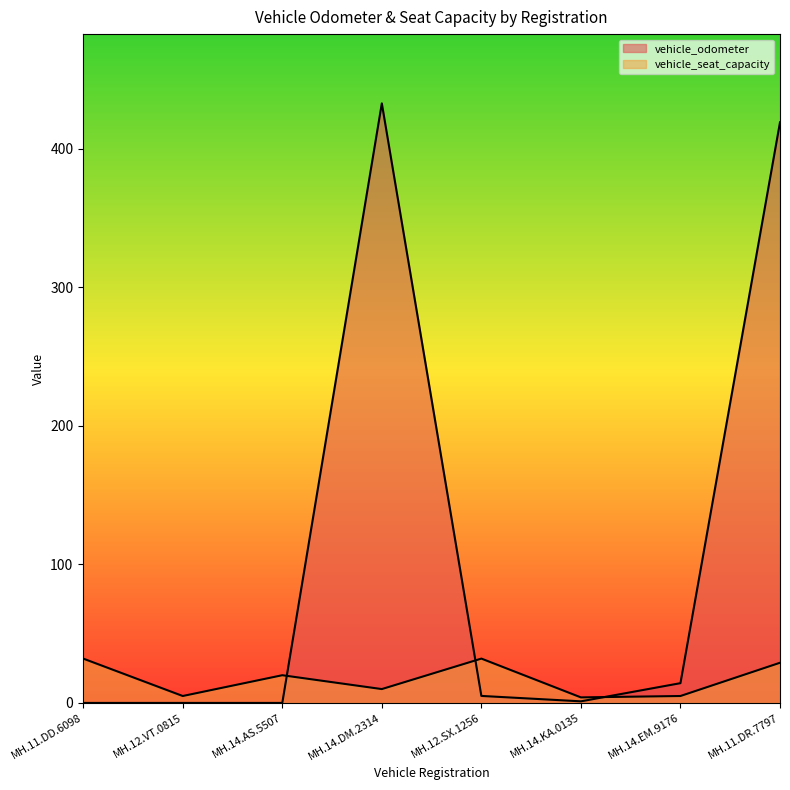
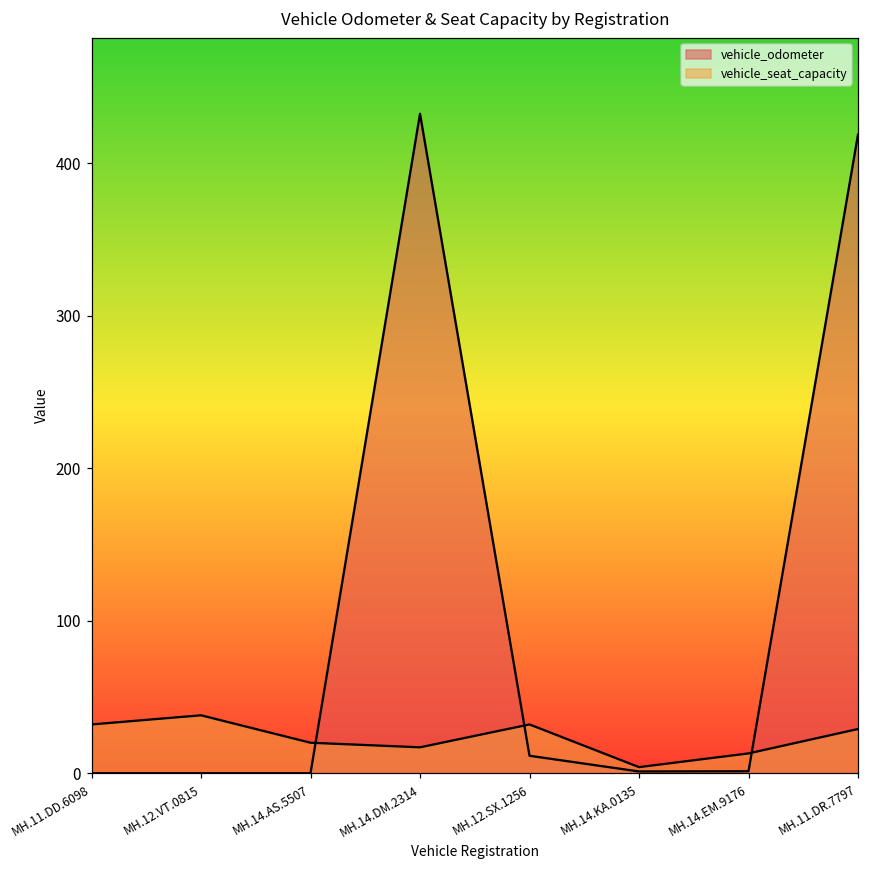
vehicle_seat_capacity, MH.12.VT.0815: 5 -> 38
vehicle_seat_capacity, MH.14.DM.2314: 10 -> 17
vehicle_odometer, MH.12.SX.1256: 5 -> 11
vehicle_odometer, MH.14.EM.9176: 14 -> 1
vehicle_seat_capacity, MH.14.EM.9176: 5 -> 13
